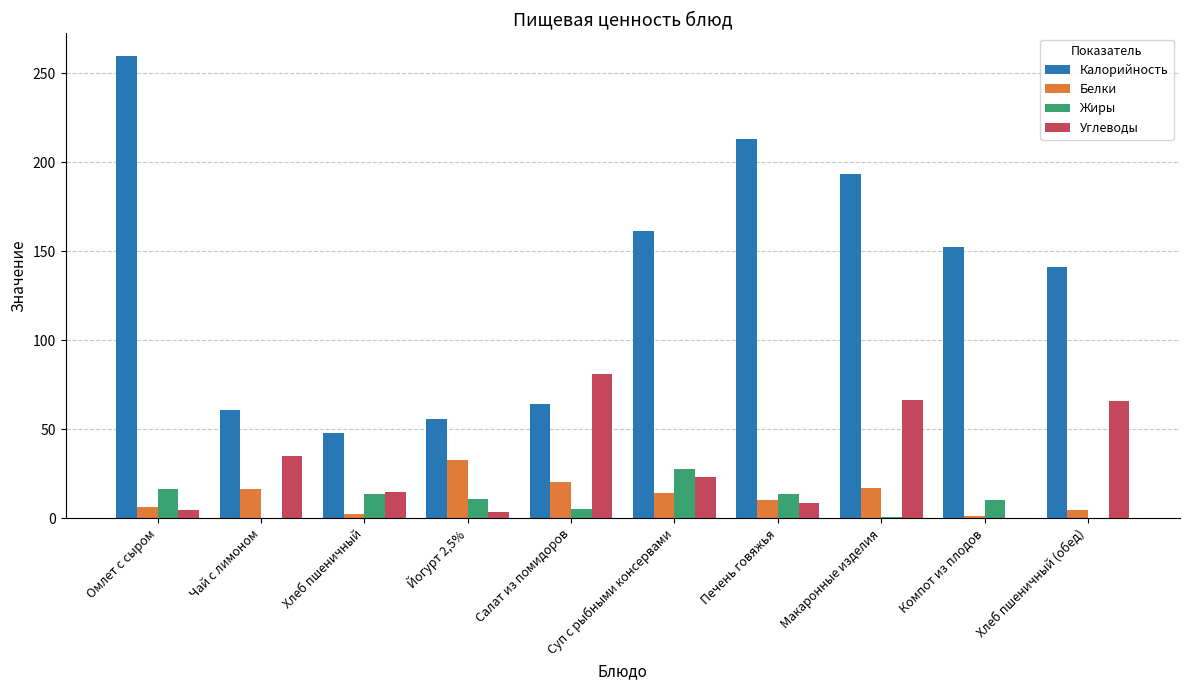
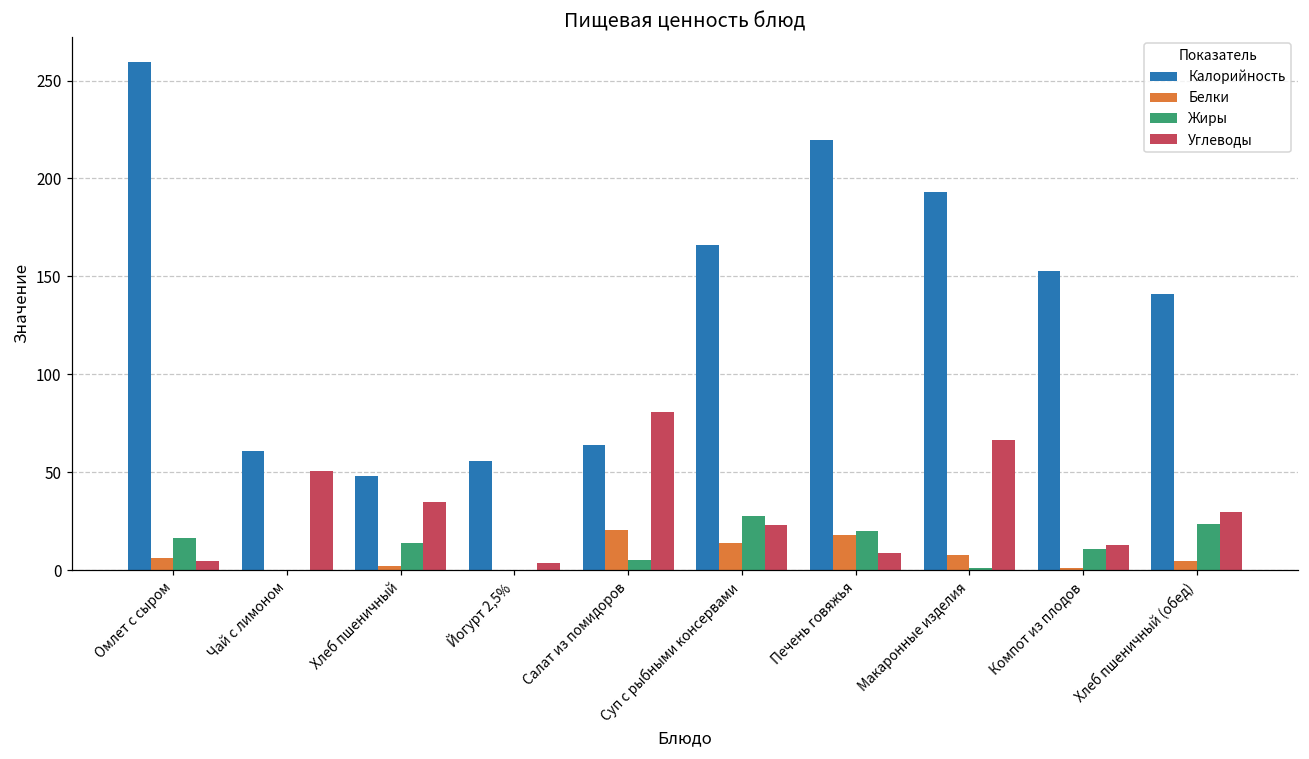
Белки, Чай с лимоном: 16 -> 0
Углеводы, Чай с лимоном: 35 -> 51
Углеводы, Хлеб пшеничный: 15 -> 35
Белки, Йогурт 2,5%: 33 -> 0
Жиры, Йогурт 2,5%: 11 -> 0
Калорийность, Суп с рыбными консервами: 161 -> 166
Калорийность, Печень говяжья: 213 -> 220
Белки, Печень говяжья: 10 -> 18
Жиры, Печень говяжья: 14 -> 20
Белки, Макаронные изделия: 17 -> 8
Углеводы, Компот из плодов: 0 -> 13
Жиры, Хлеб пшеничный (обед): 0 -> 23
Углеводы, Хлеб пшеничный (обед): 66 -> 30
